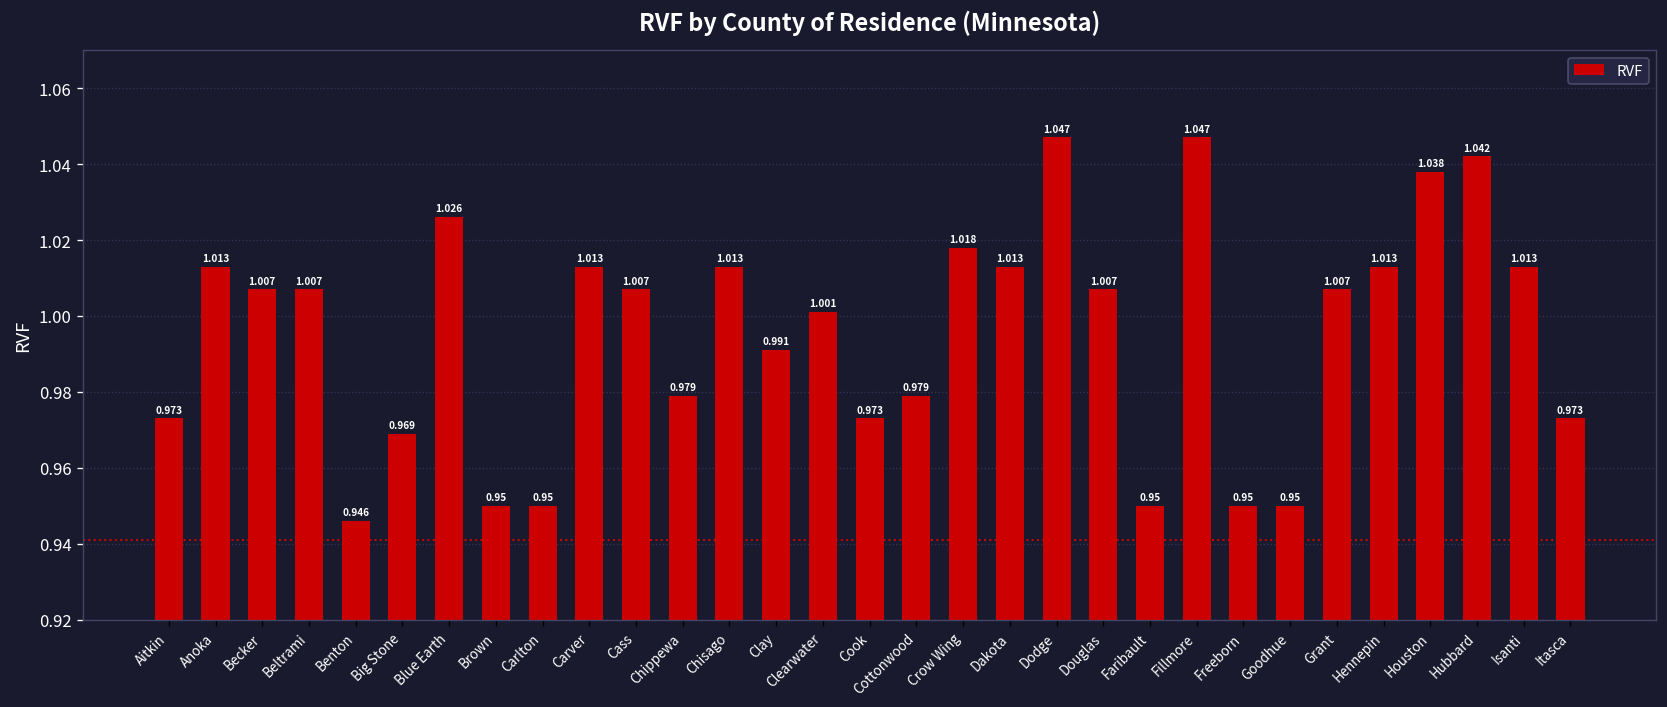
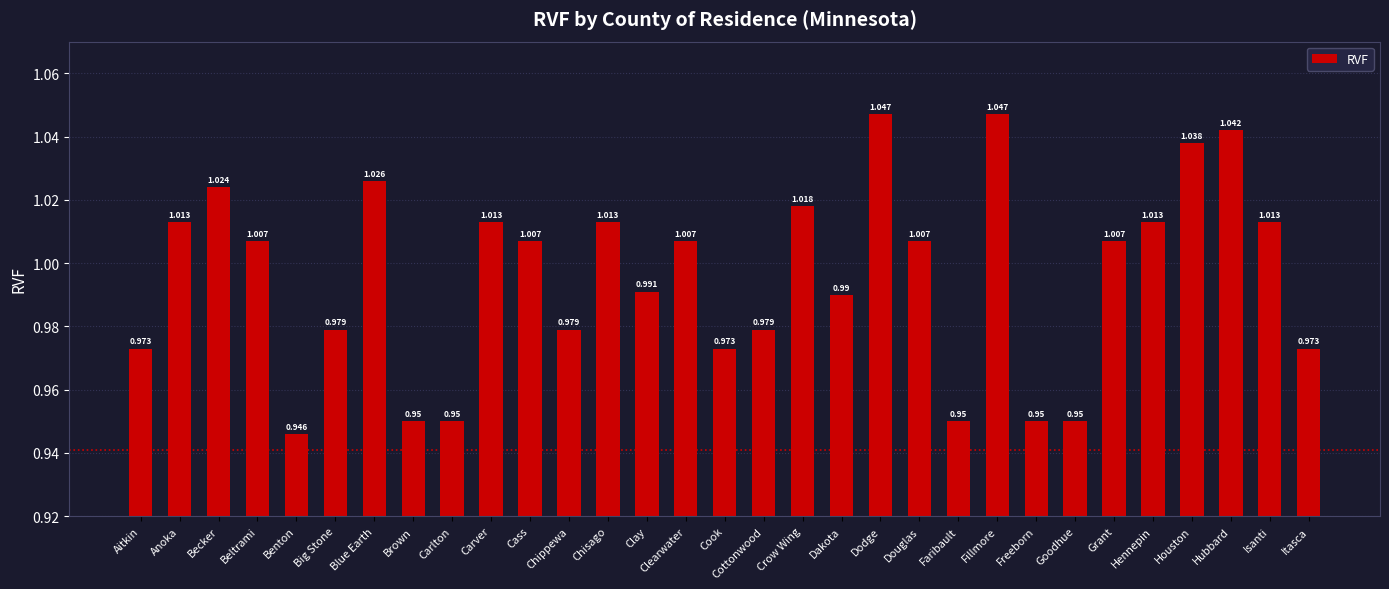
Becker: 1.007 -> 1.024
Big Stone: 0.969 -> 0.979
Clearwater: 1.001 -> 1.007
Dakota: 1.013 -> 0.99
